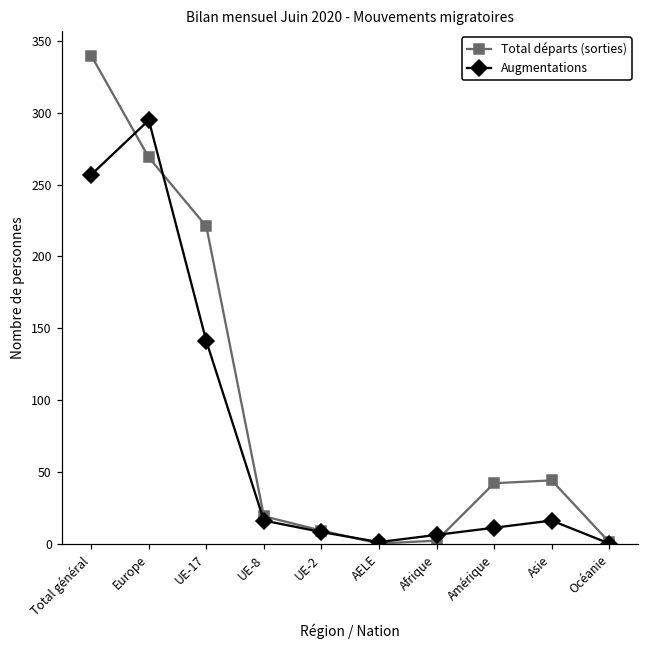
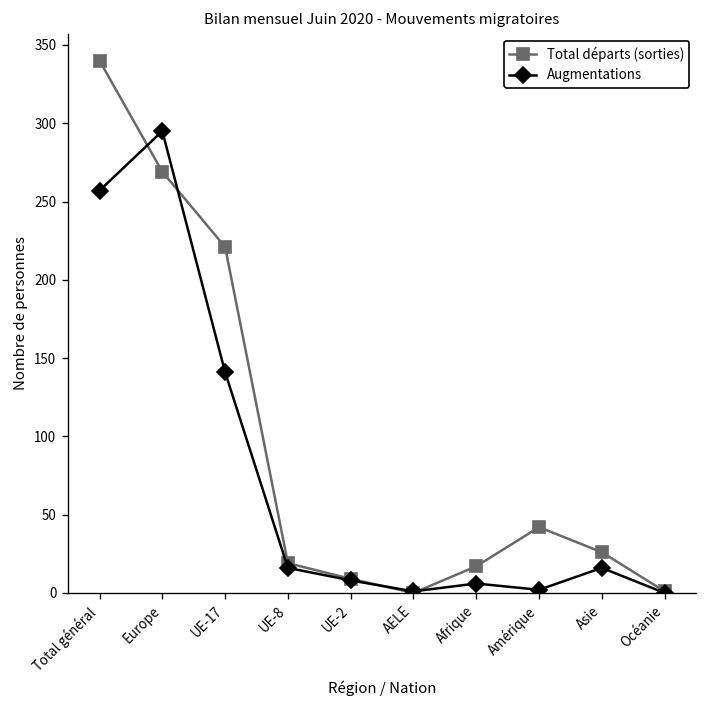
Total départs (sorties), Afrique: 2 -> 17
Augmentations, Amérique: 11 -> 2
Total départs (sorties), Asie: 44 -> 26
